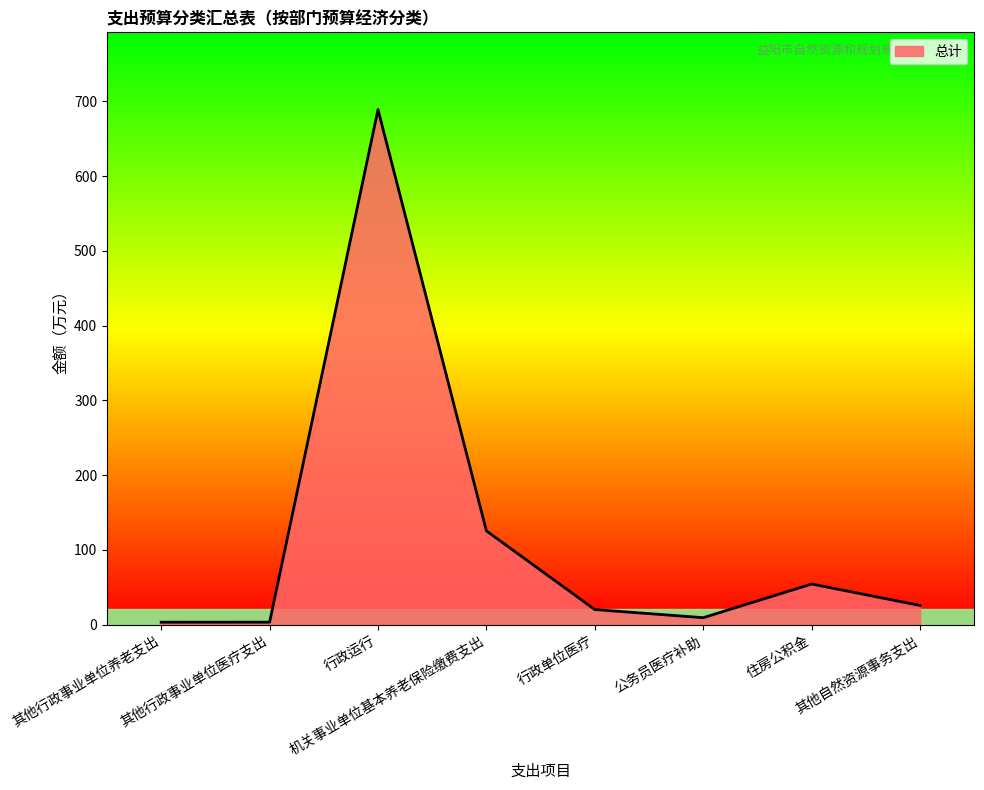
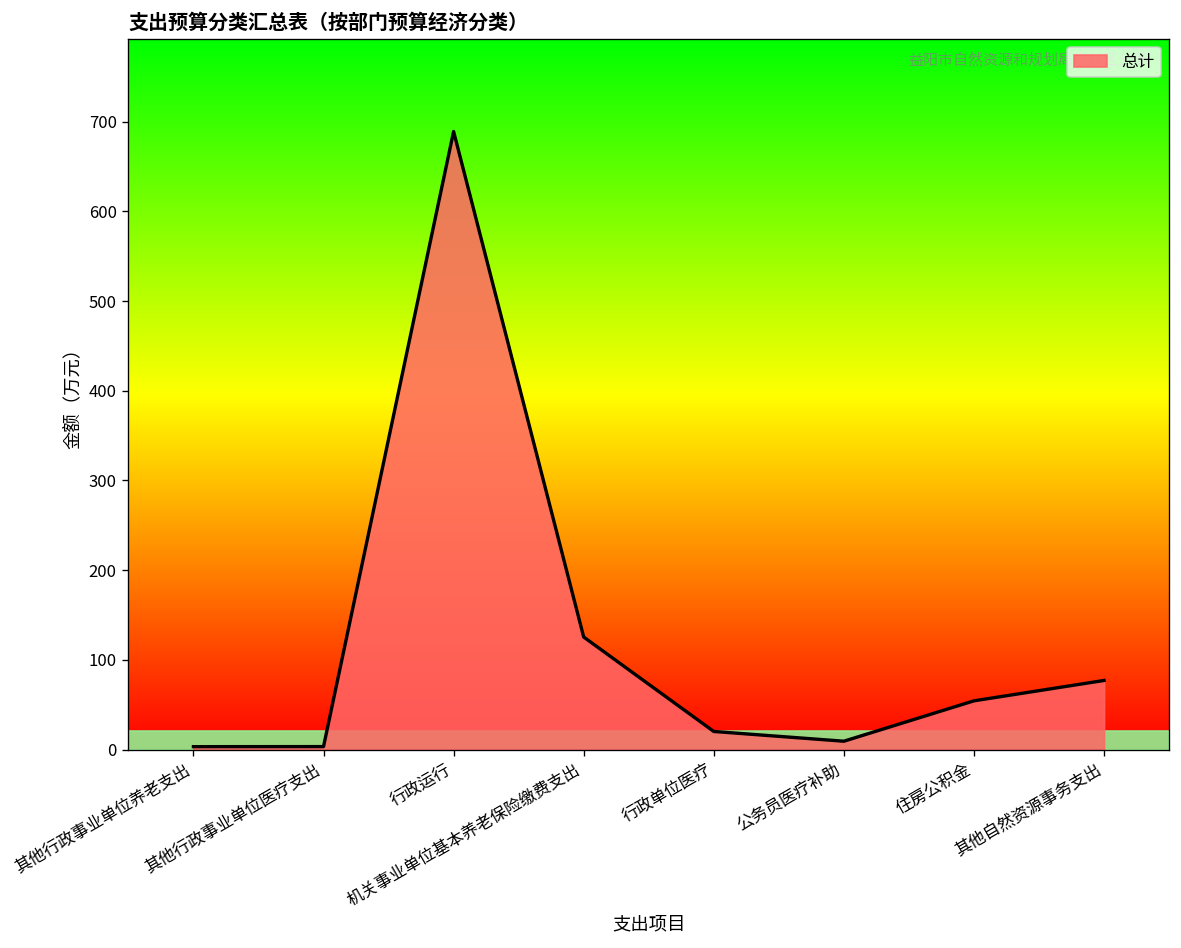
其他自然资源事务支出: 30 -> 80
